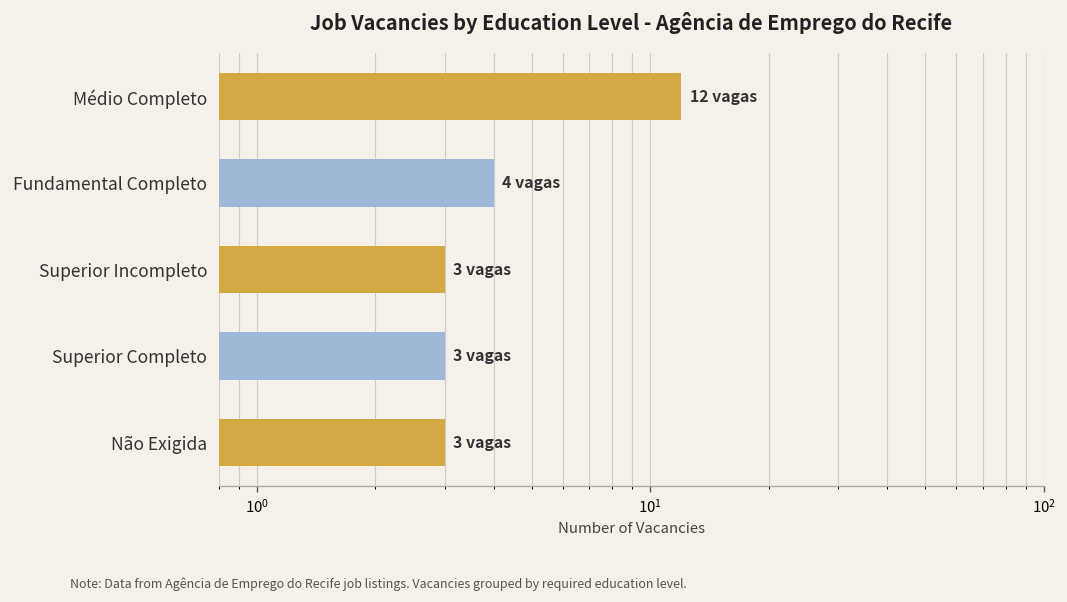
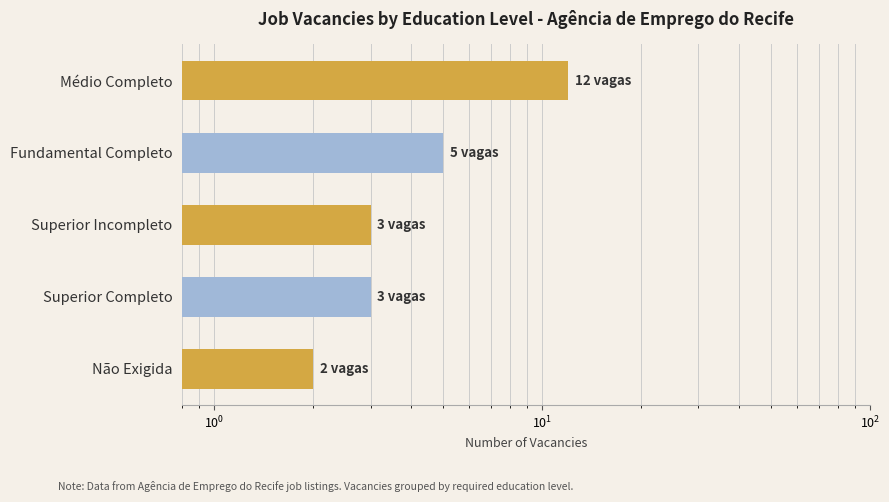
Fundamental Completo: 4 -> 5
Não Exigida: 3 -> 2
